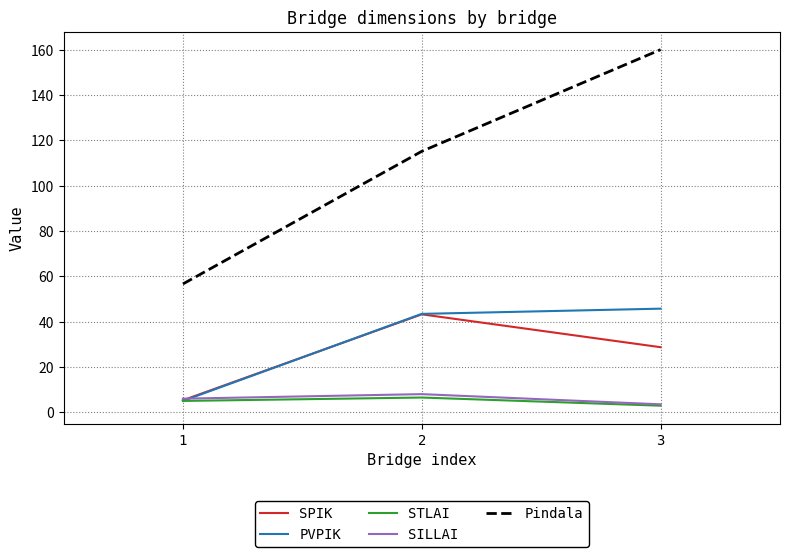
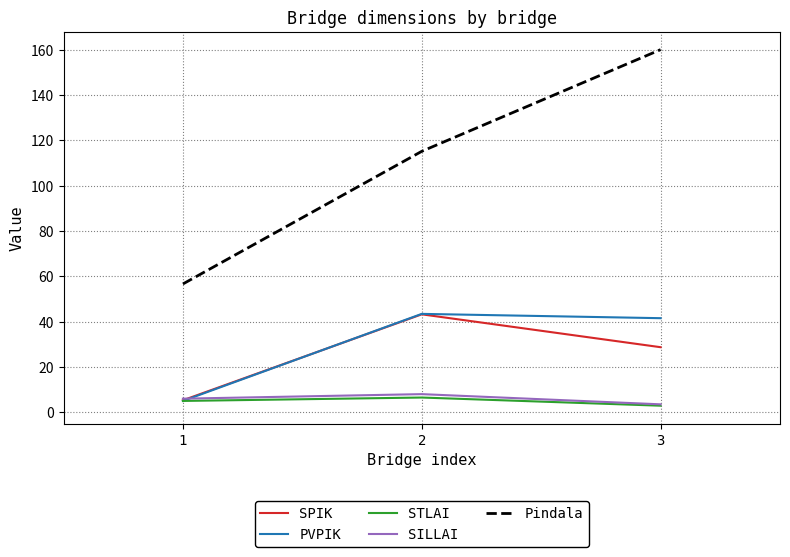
PVPIK, 3: 46 -> 42
